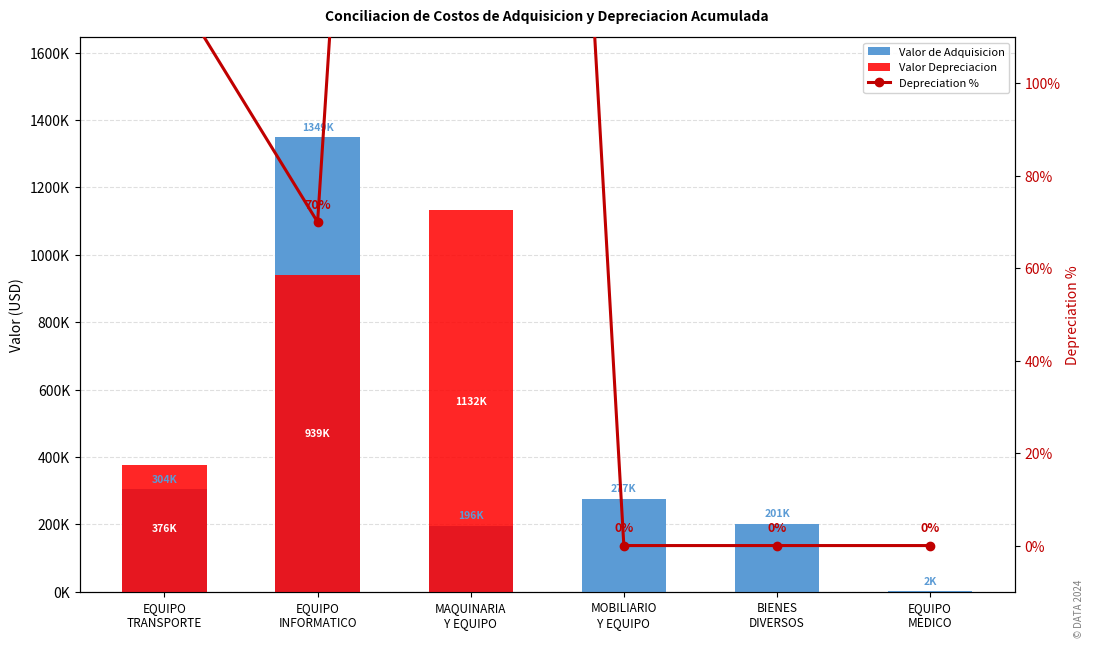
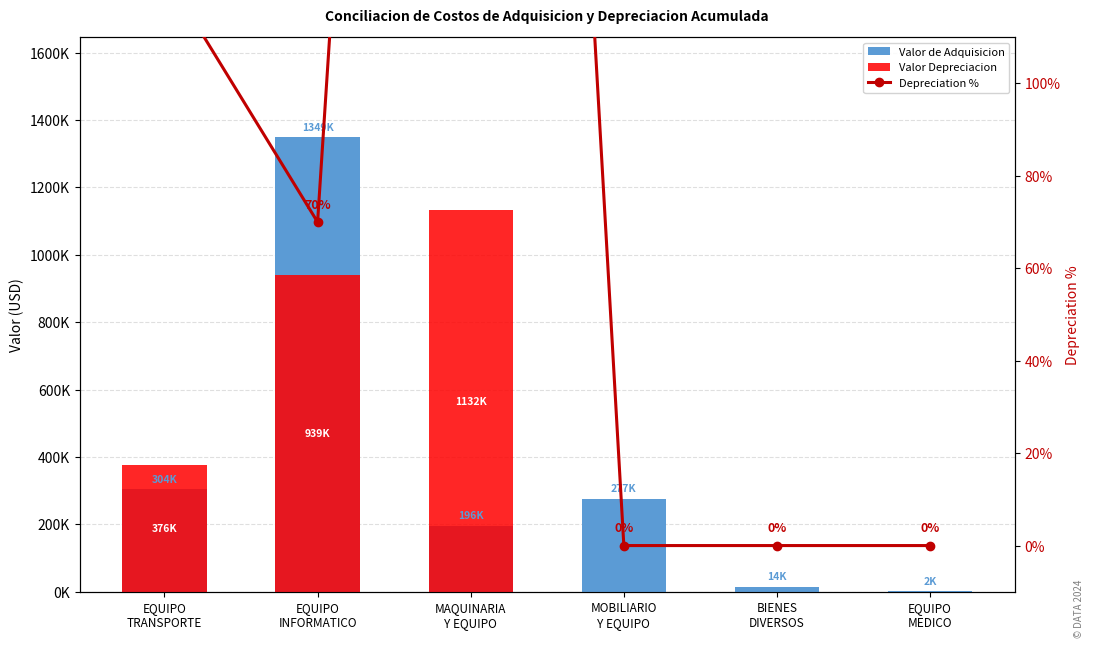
Valor de Adquisicion, BIENES DIVERSOS: 201K -> 14K
